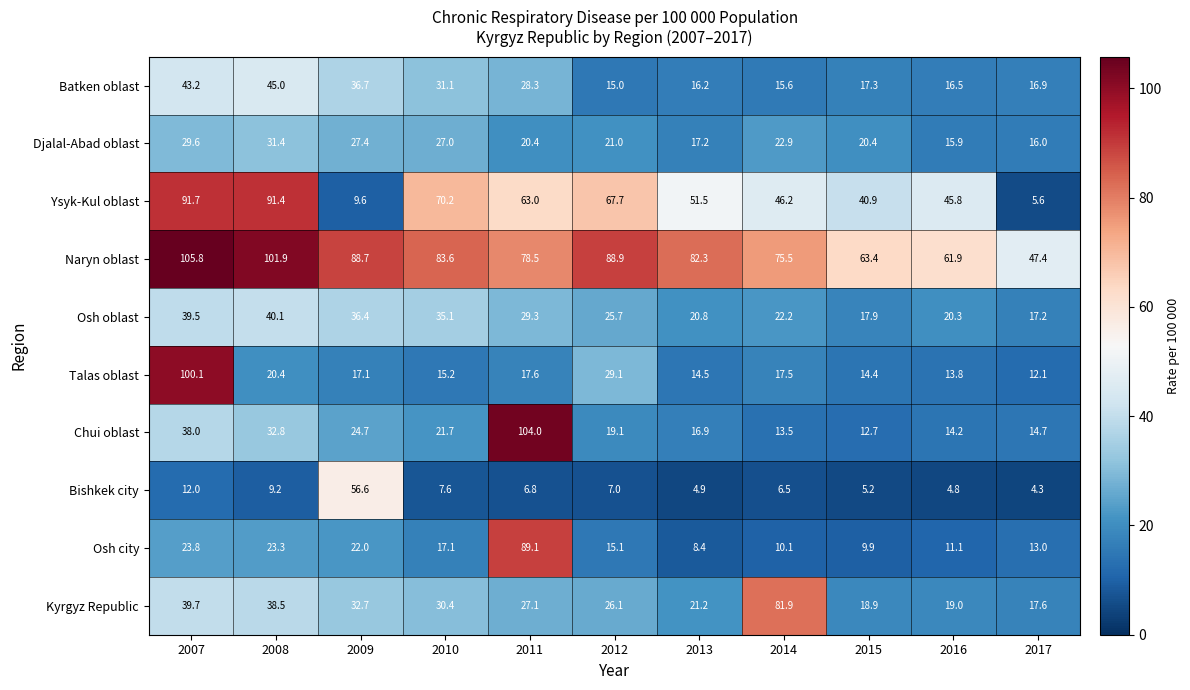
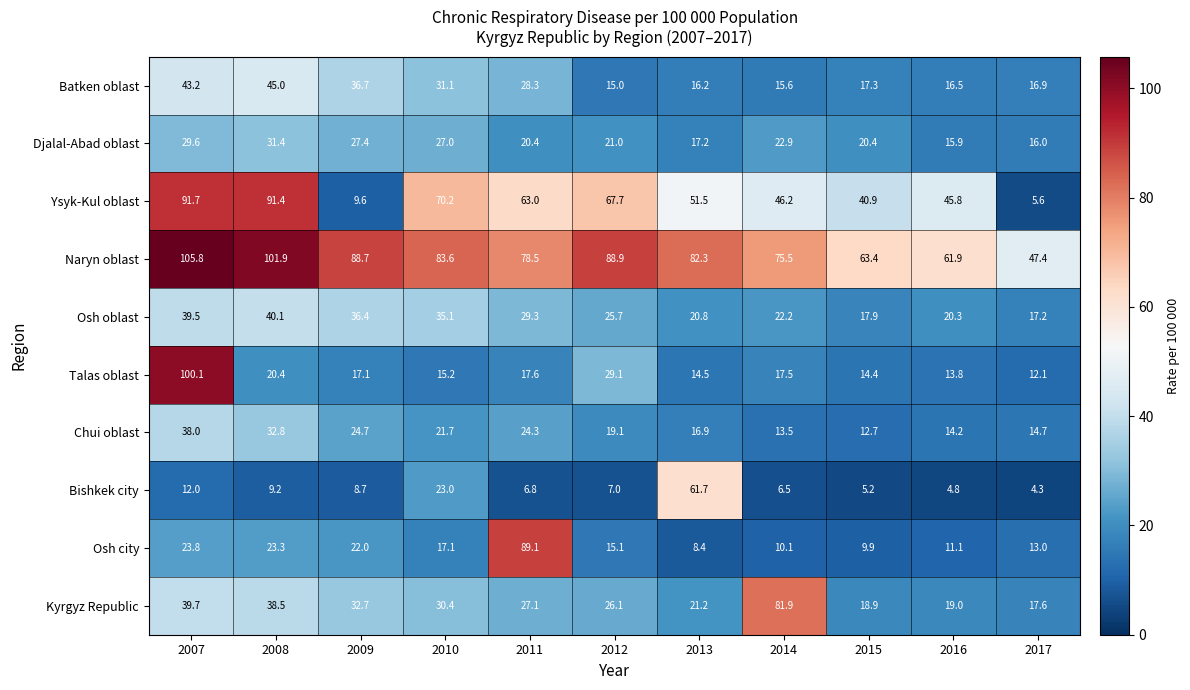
Chui oblast, 2011: 104.0 -> 24.3
Bishkek city, 2009: 56.6 -> 8.7
Bishkek city, 2010: 7.6 -> 23.0
Bishkek city, 2013: 4.9 -> 61.7
